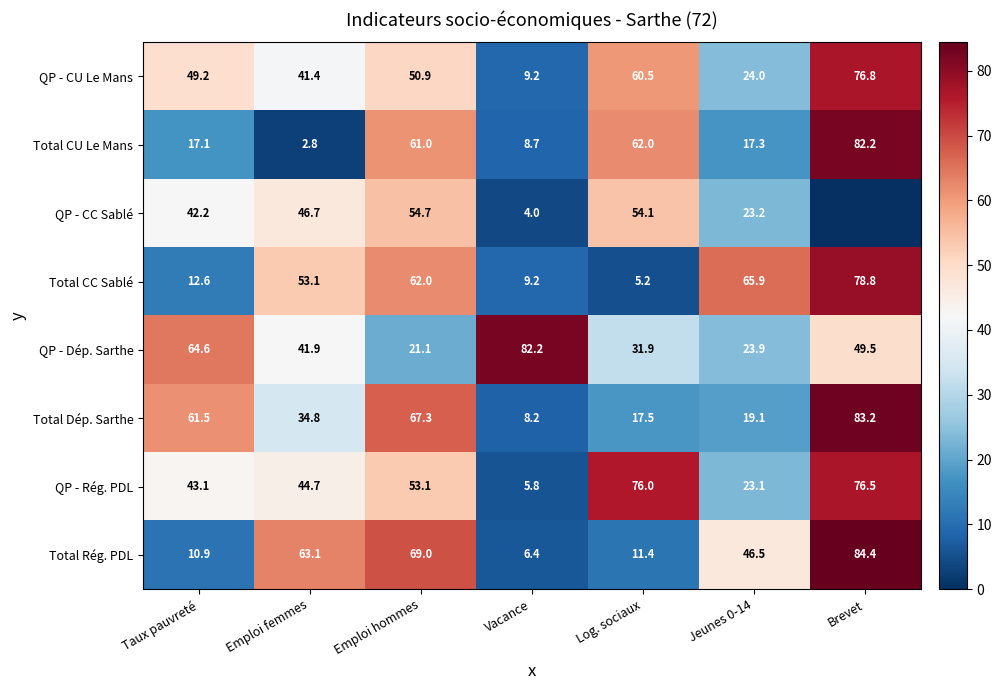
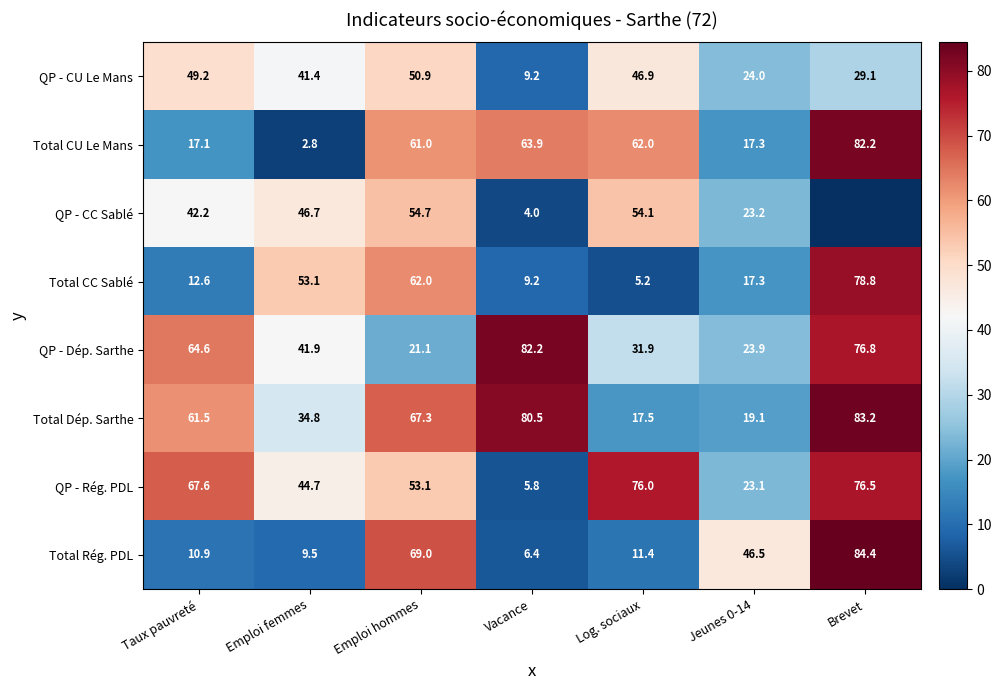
QP - CU Le Mans, Log. sociaux: 60.5 -> 46.9
QP - CU Le Mans, Brevet: 76.8 -> 29.1
Total CU Le Mans, Vacance: 8.7 -> 63.9
Total CC Sablé, Jeunes 0-14: 65.9 -> 17.3
QP - Dép. Sarthe, Brevet: 49.5 -> 76.8
Total Dép. Sarthe, Vacance: 8.2 -> 80.5
QP - Rég. PDL, Taux pauvreté: 43.1 -> 67.6
Total Rég. PDL, Emploi femmes: 63.1 -> 9.5
